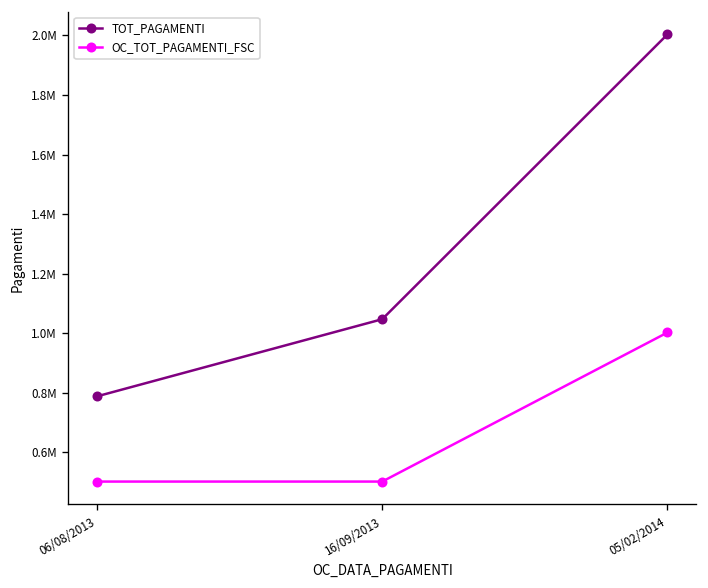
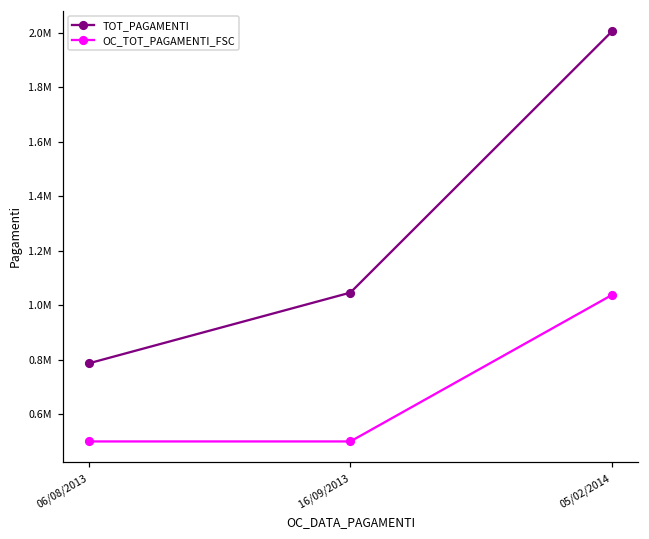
OC_TOT_PAGAMENTI_FSC, 05/02/2014: 1000000 -> 1040000
